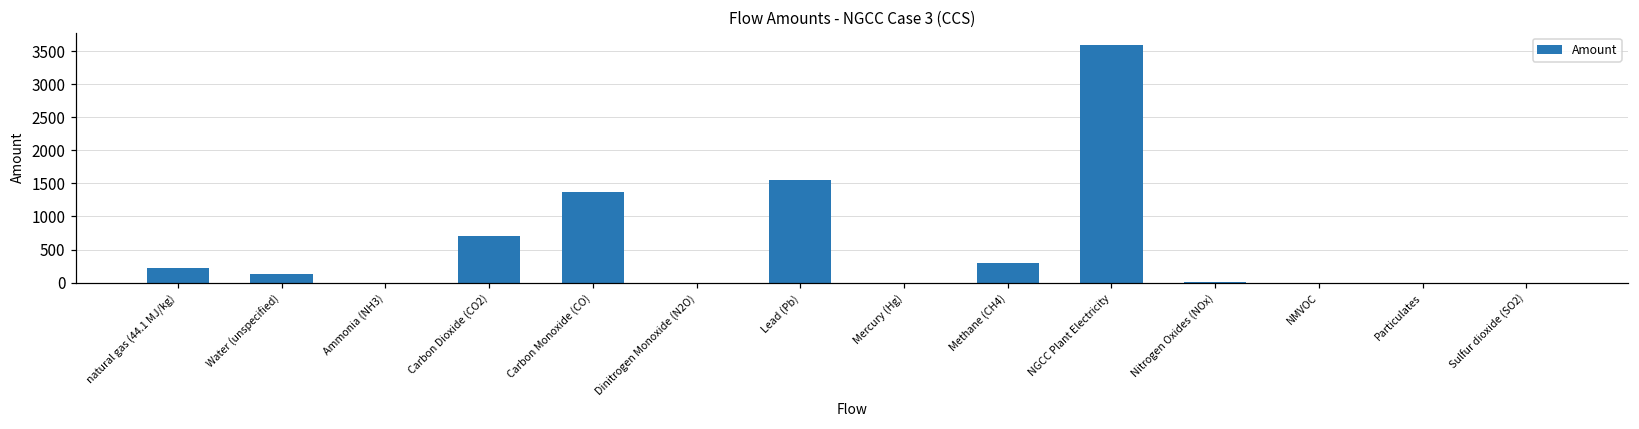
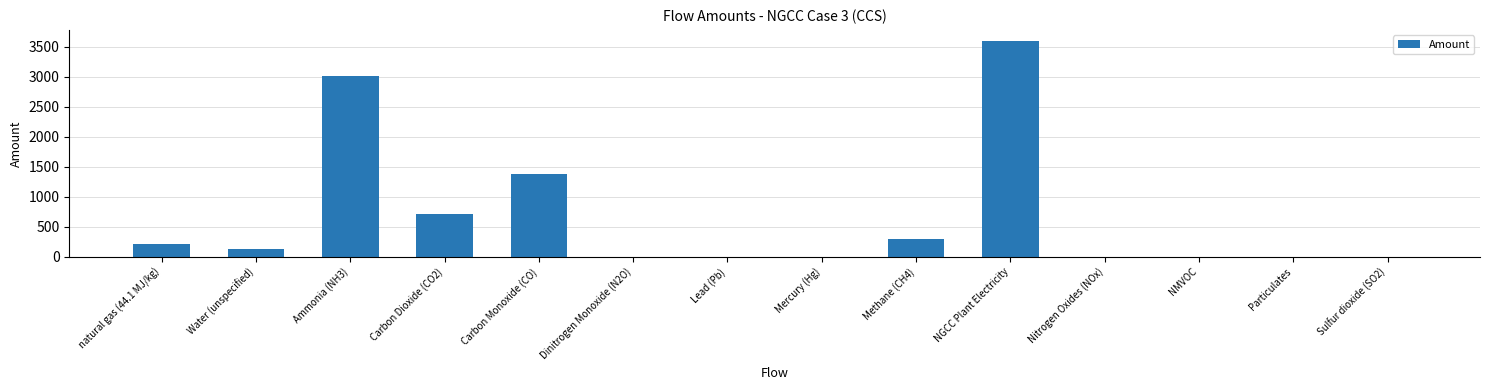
Ammonia (NH3): 0 -> 3000
Lead (Pb): 1600 -> 0
